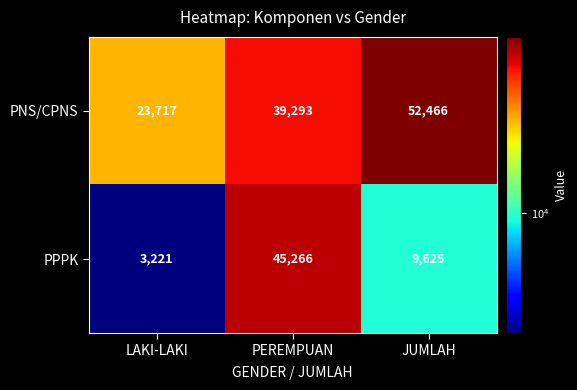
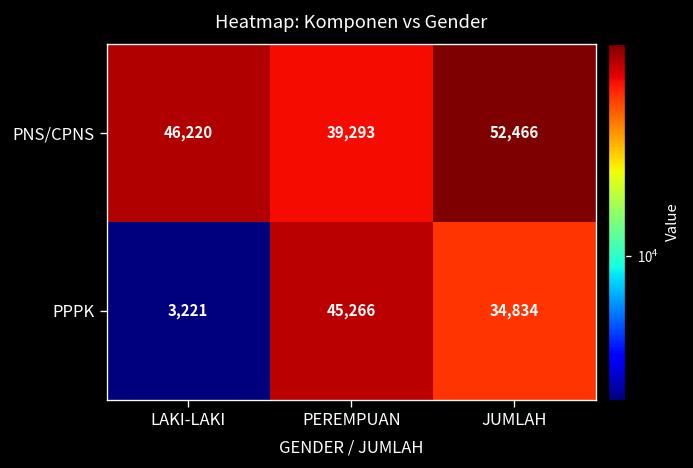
PNS/CPNS, LAKI-LAKI: 23,717 -> 46,220
PPPK, JUMLAH: 9,625 -> 34,834
